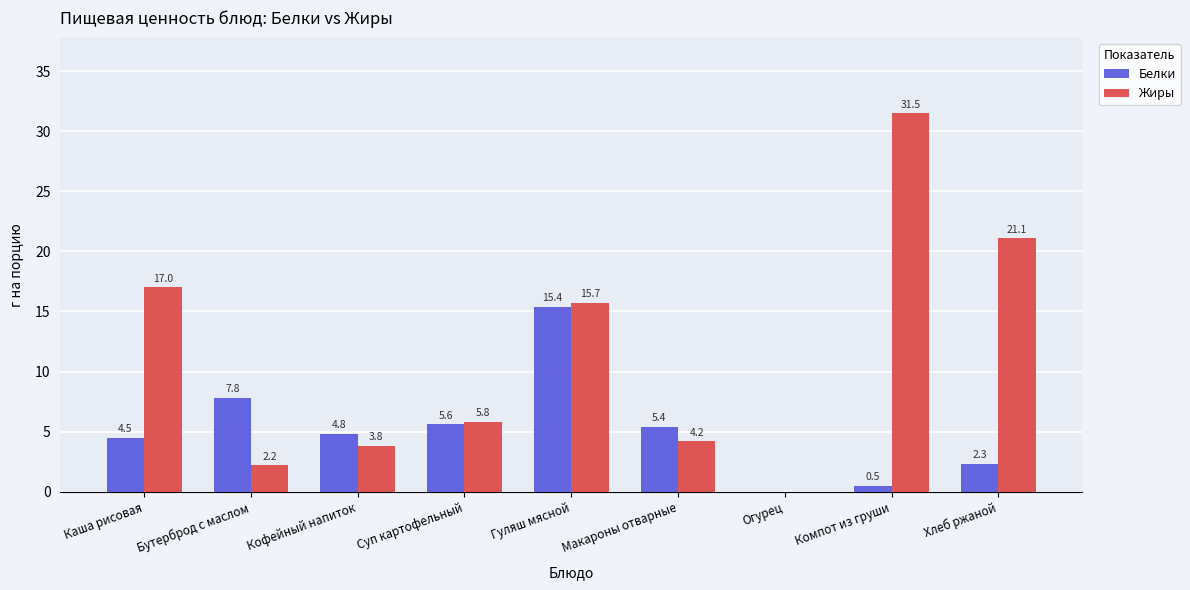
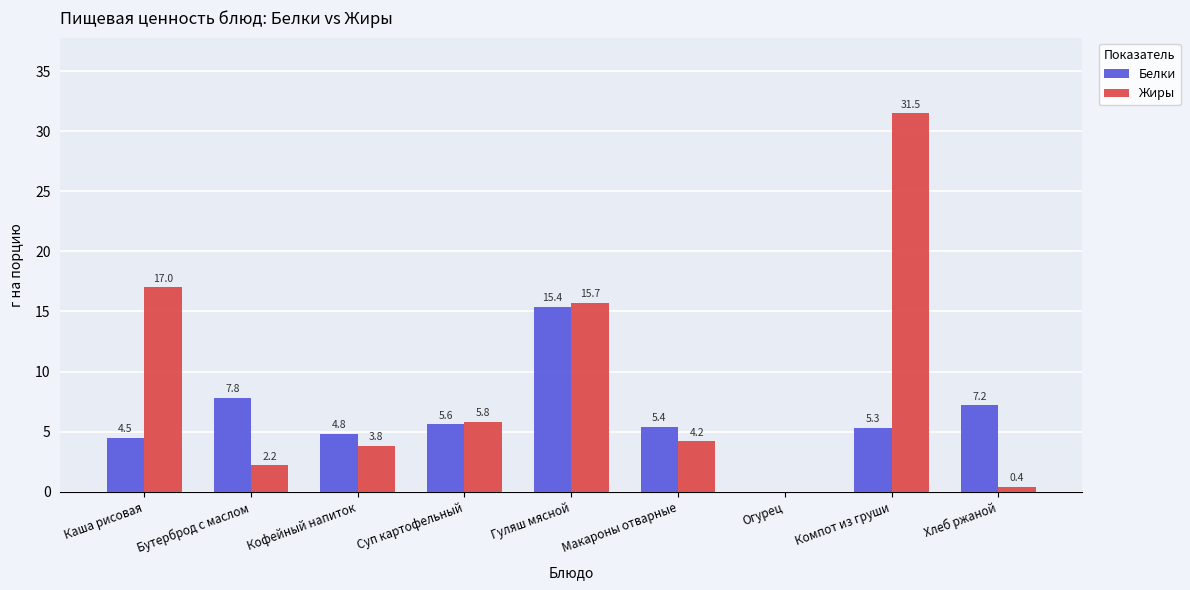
Белки, Компот из груши: 0.5 -> 5.3
Белки, Хлеб ржаной: 2.3 -> 7.2
Жиры, Хлеб ржаной: 21.1 -> 0.4
